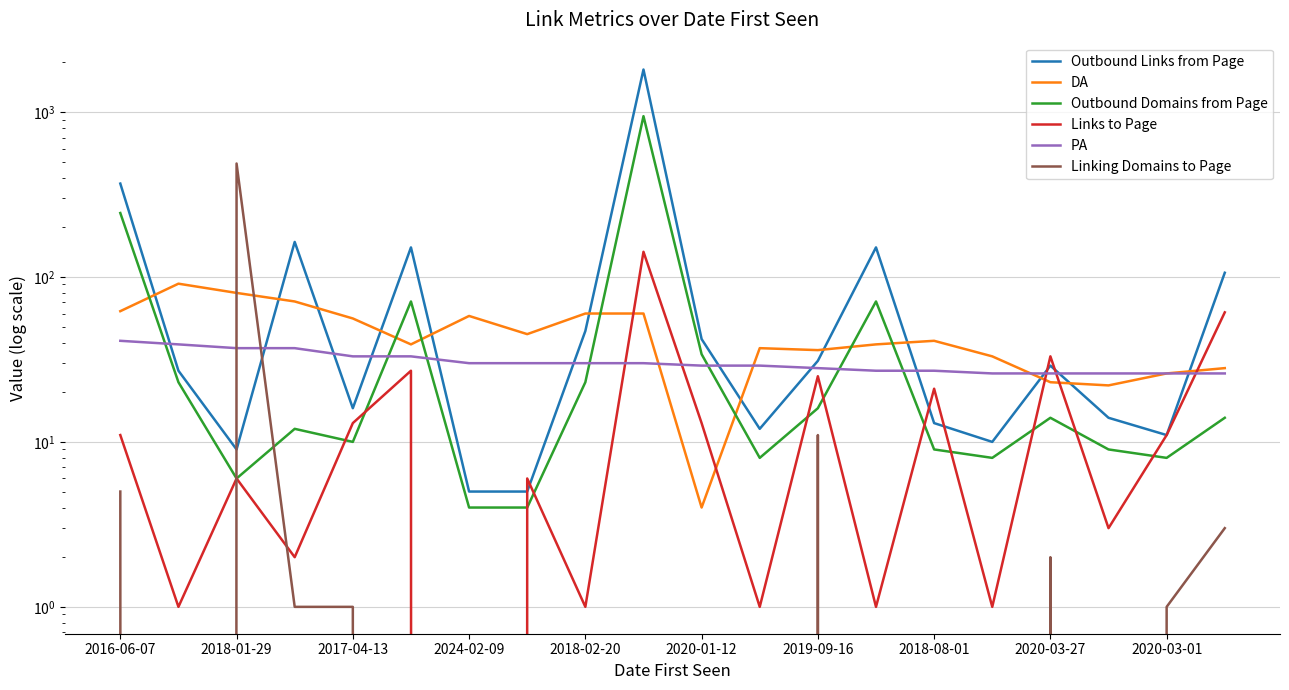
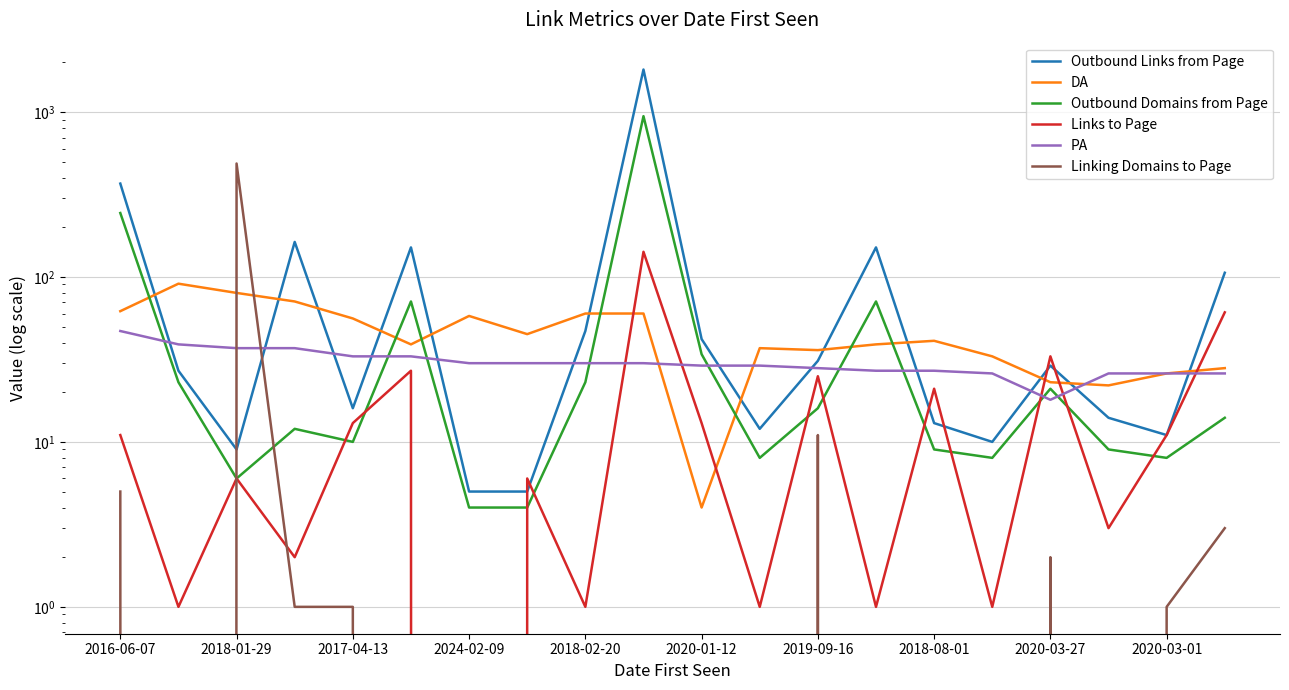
PA, 2016-06-07: 41 -> 47
Outbound Domains from Page, 2020-03-27: 14 -> 21
PA, 2020-03-27: 26 -> 18
